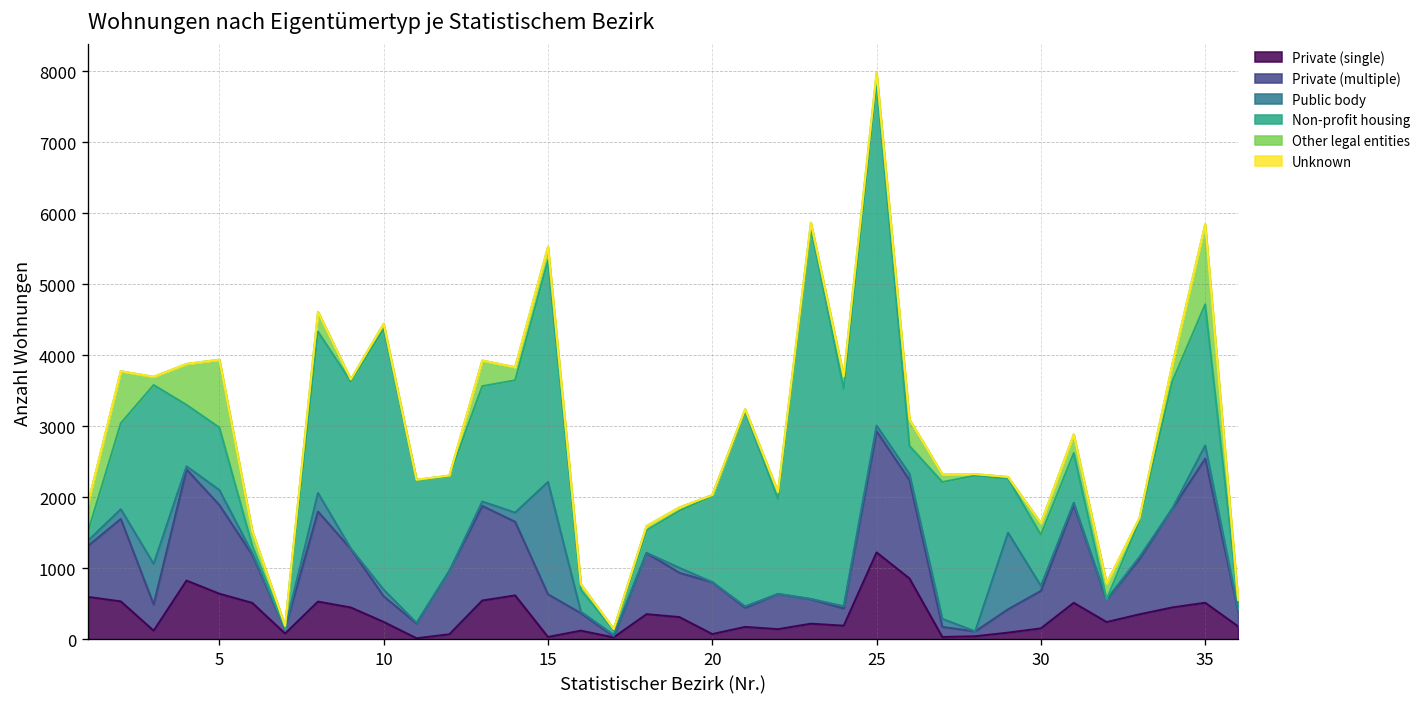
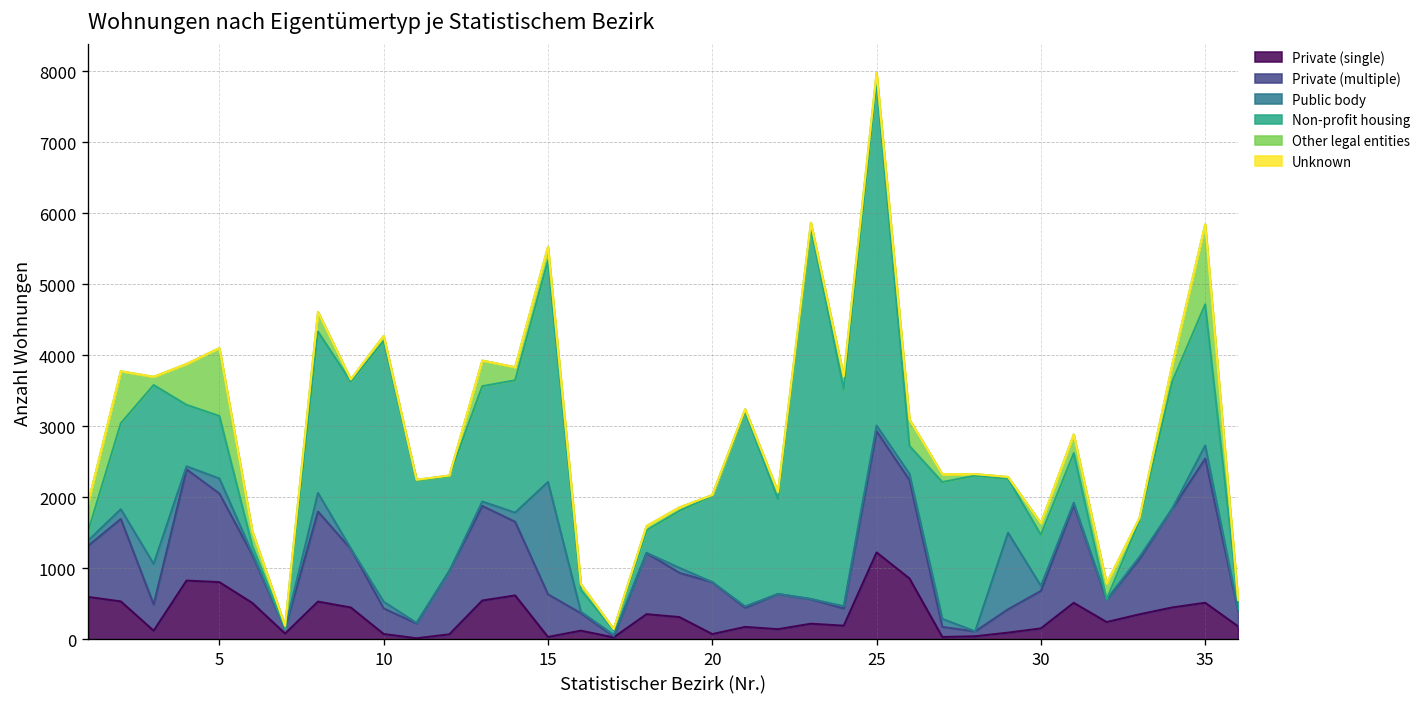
Private (single), 5: 600 -> 800
Private (single), 10: 200 -> 100
